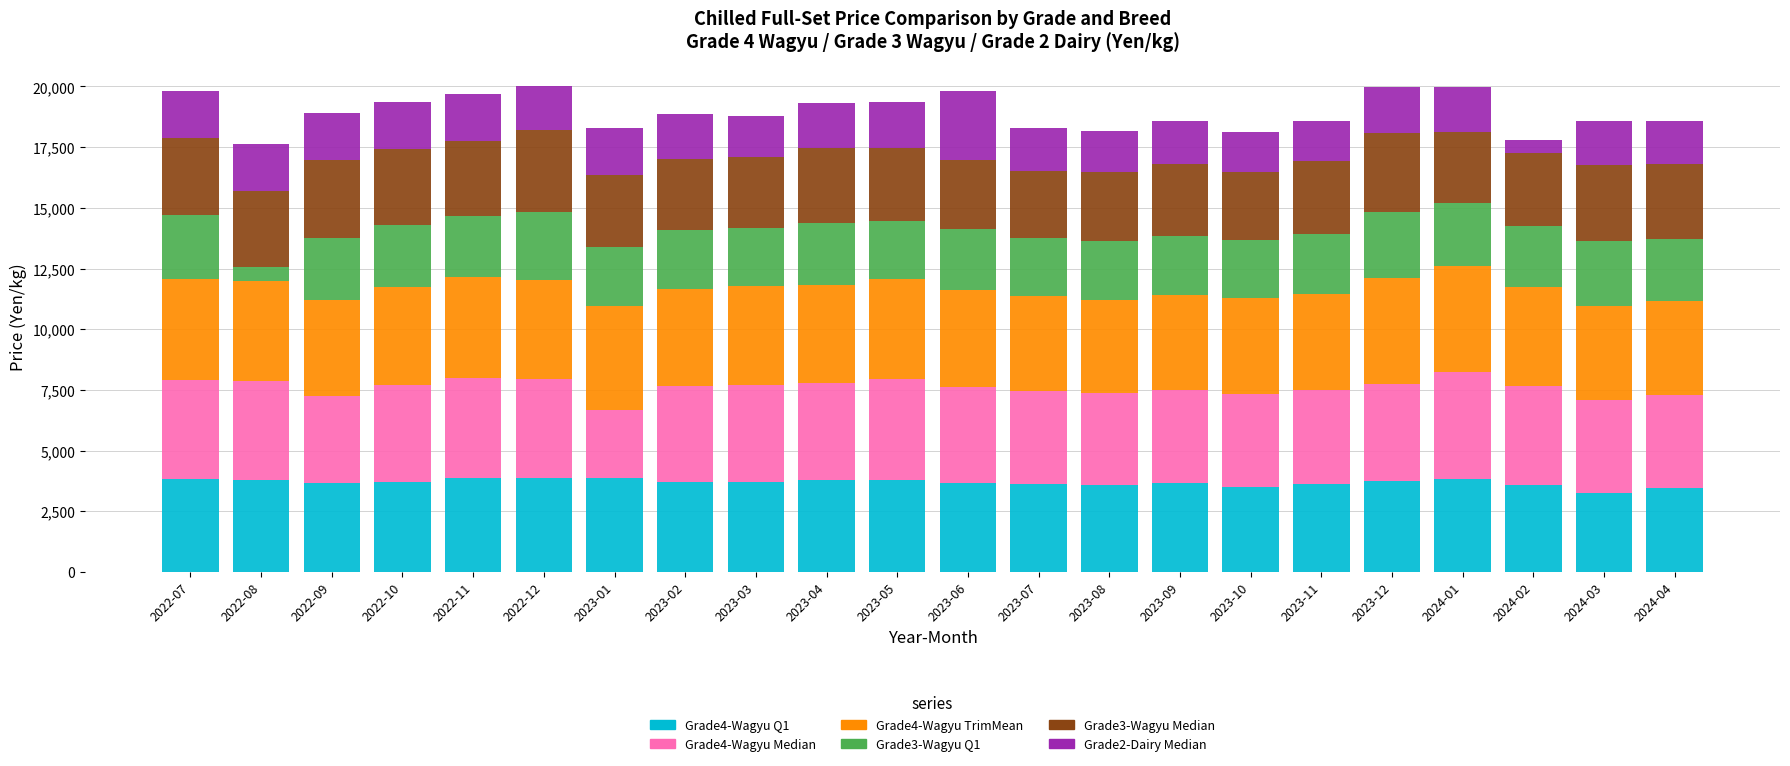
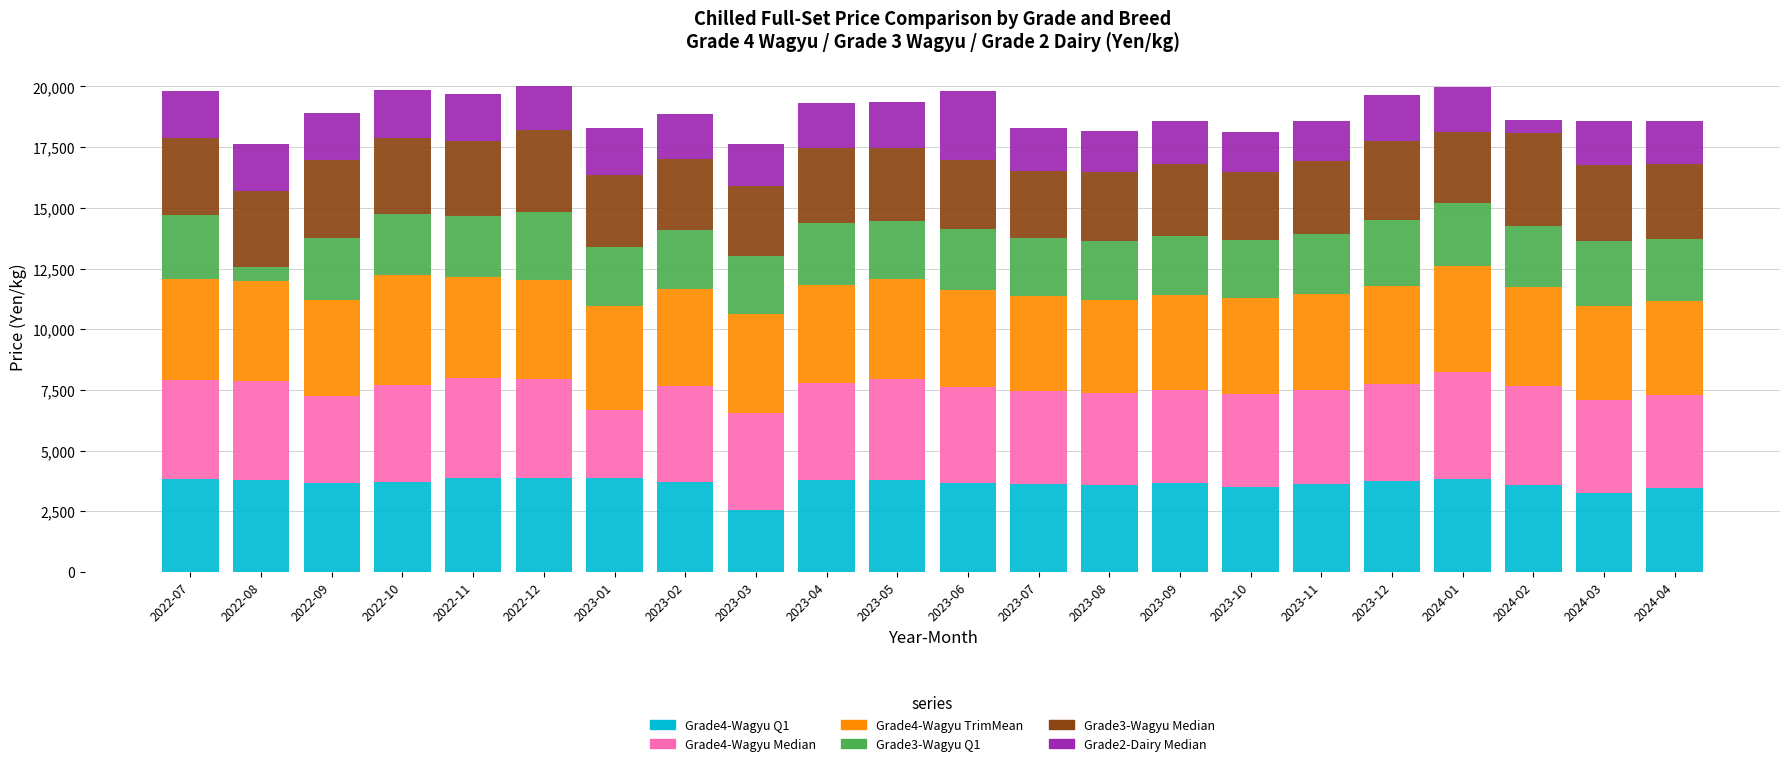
Grade4-Wagyu TrimMean, 2022-10: 4,000 -> 4,500
Grade4-Wagyu Q1, 2023-03: 3,700 -> 2,600
Grade4-Wagyu TrimMean, 2023-12: 4,400 -> 4,000
Grade3-Wagyu Median, 2024-02: 3,000 -> 3,800
